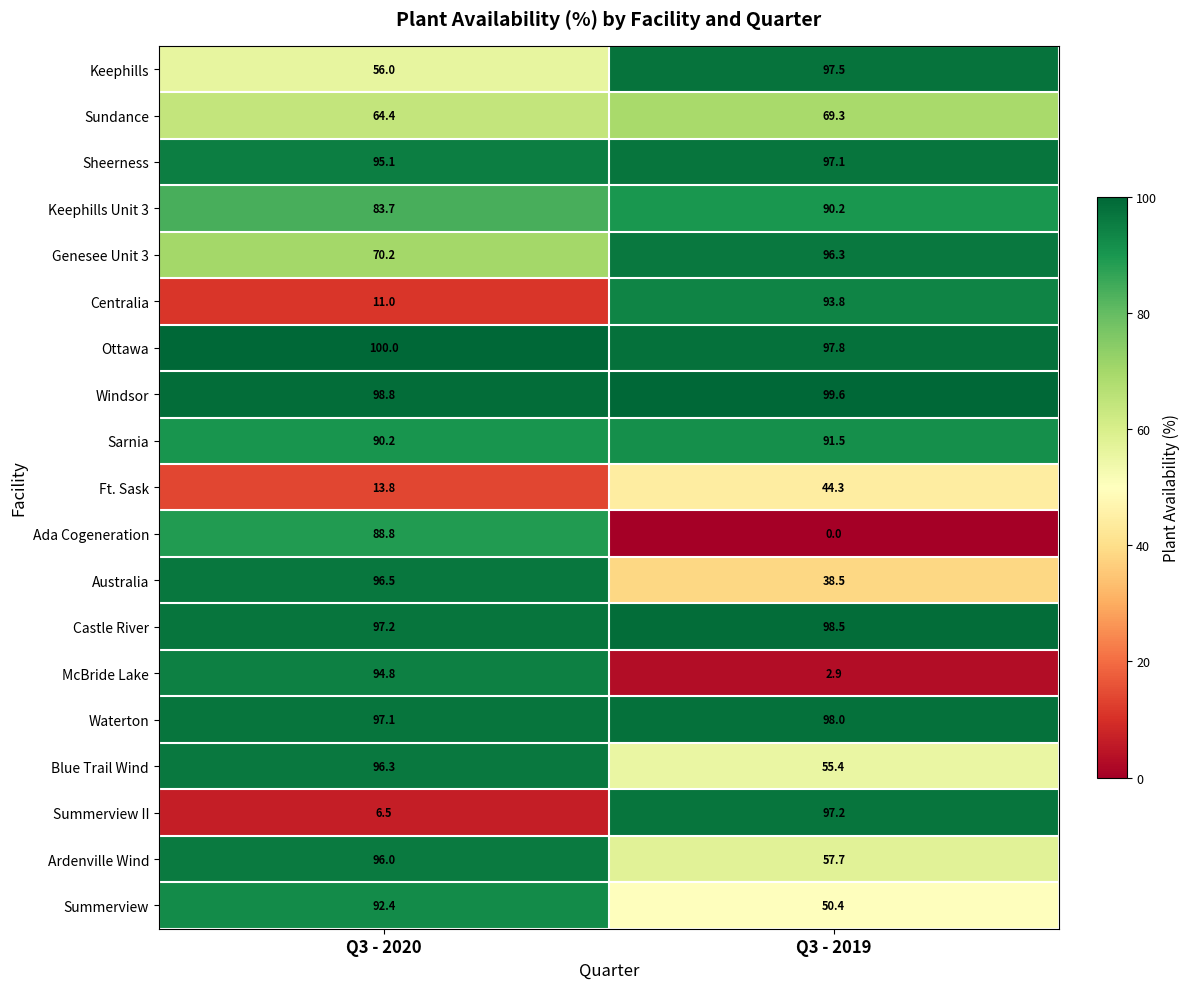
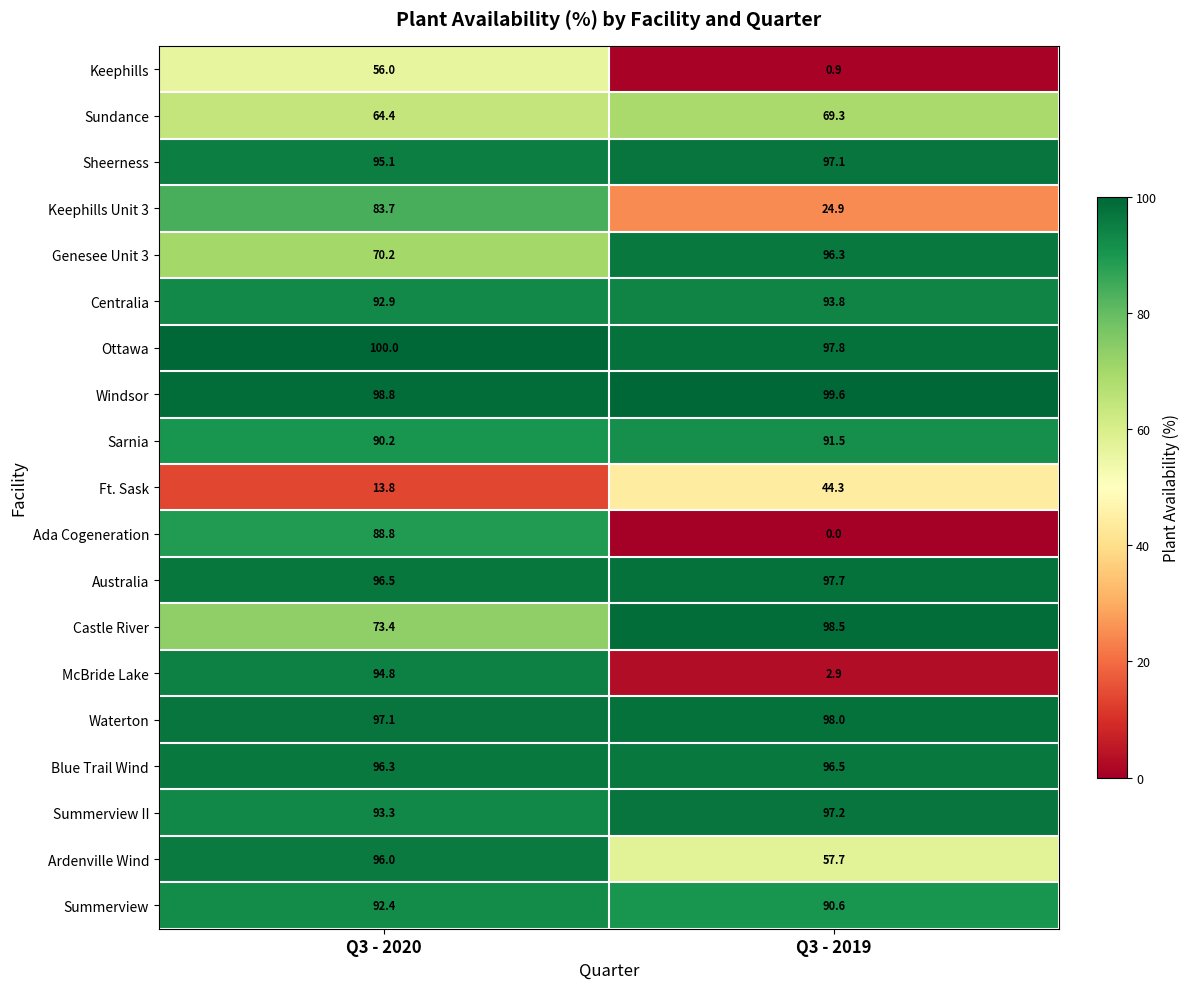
Keephills, Q3 - 2019: 97.5 -> 0.9
Keephills Unit 3, Q3 - 2019: 90.2 -> 24.9
Centralia, Q3 - 2020: 11.0 -> 92.9
Australia, Q3 - 2019: 38.5 -> 97.7
Castle River, Q3 - 2020: 97.2 -> 73.4
Blue Trail Wind, Q3 - 2019: 55.4 -> 96.5
Summerview II, Q3 - 2020: 6.5 -> 93.3
Summerview, Q3 - 2019: 50.4 -> 90.6
